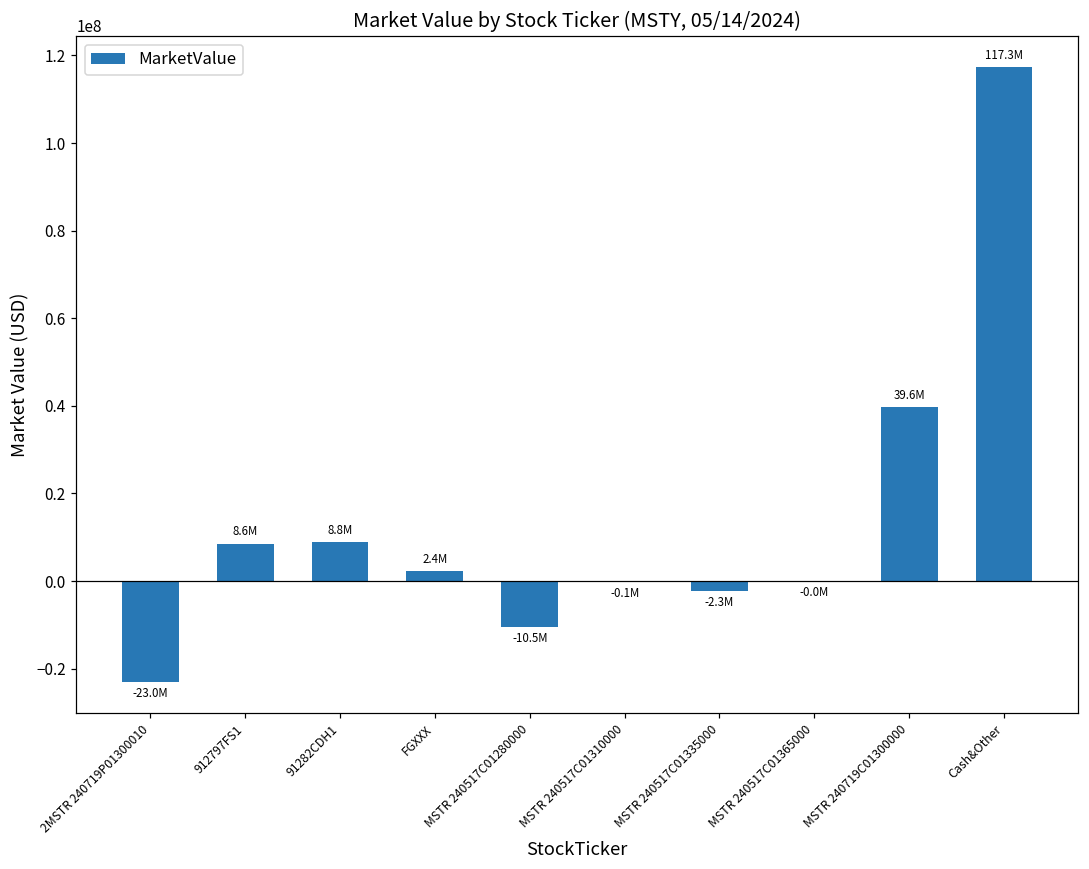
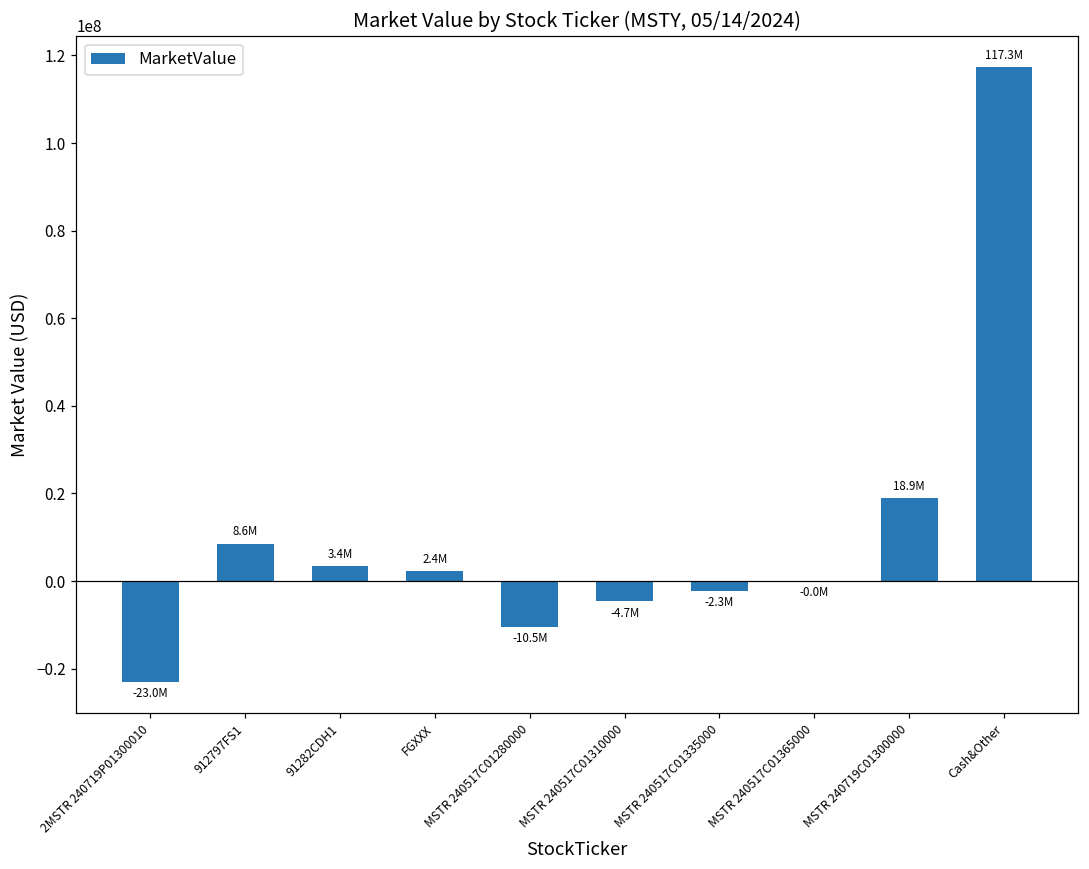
91282CDH1: 8.8M -> 3.4M
MSTR 240517C01310000: -0.1M -> -4.7M
MSTR 240719C01300000: 39.6M -> 18.9M
